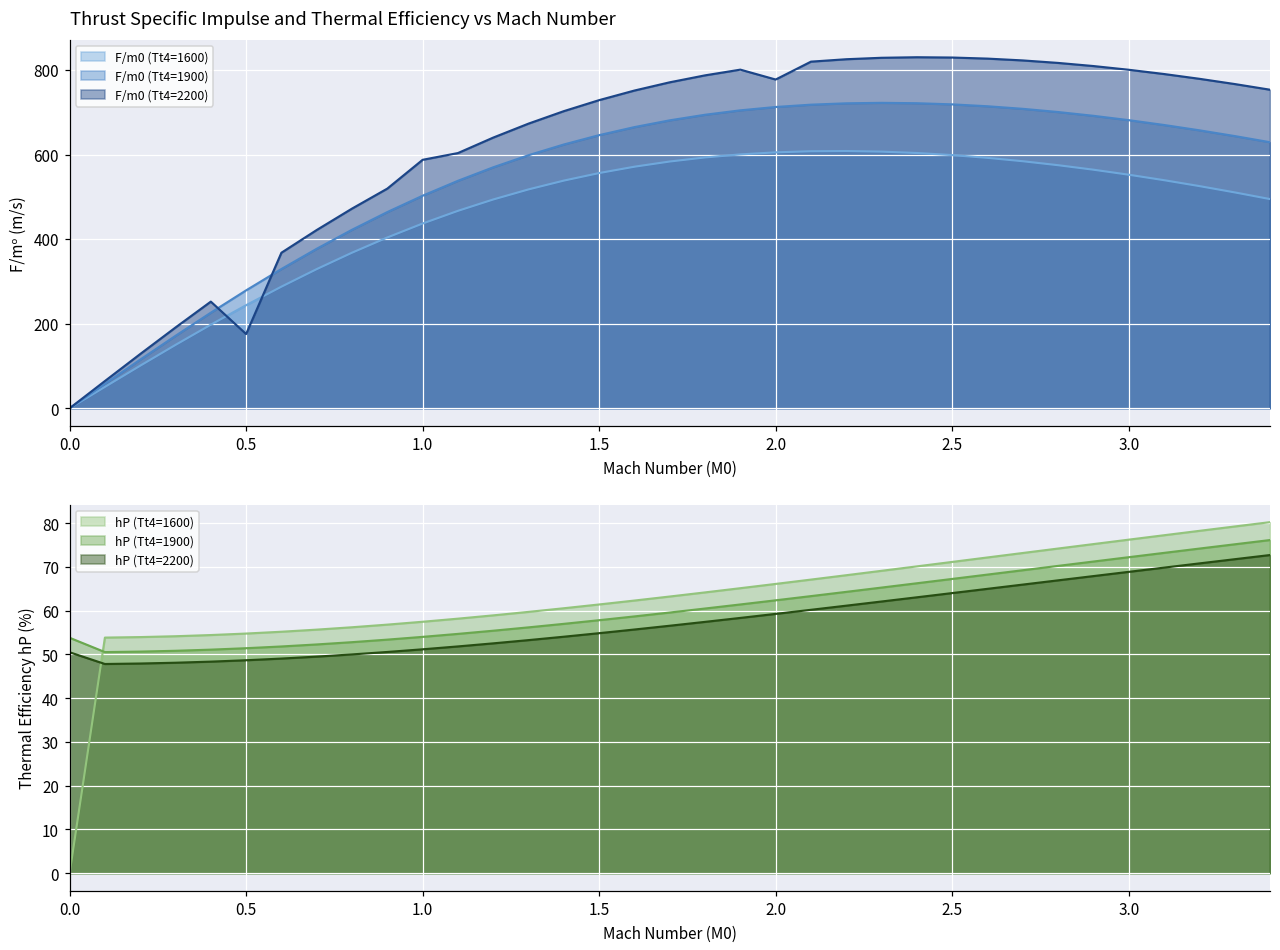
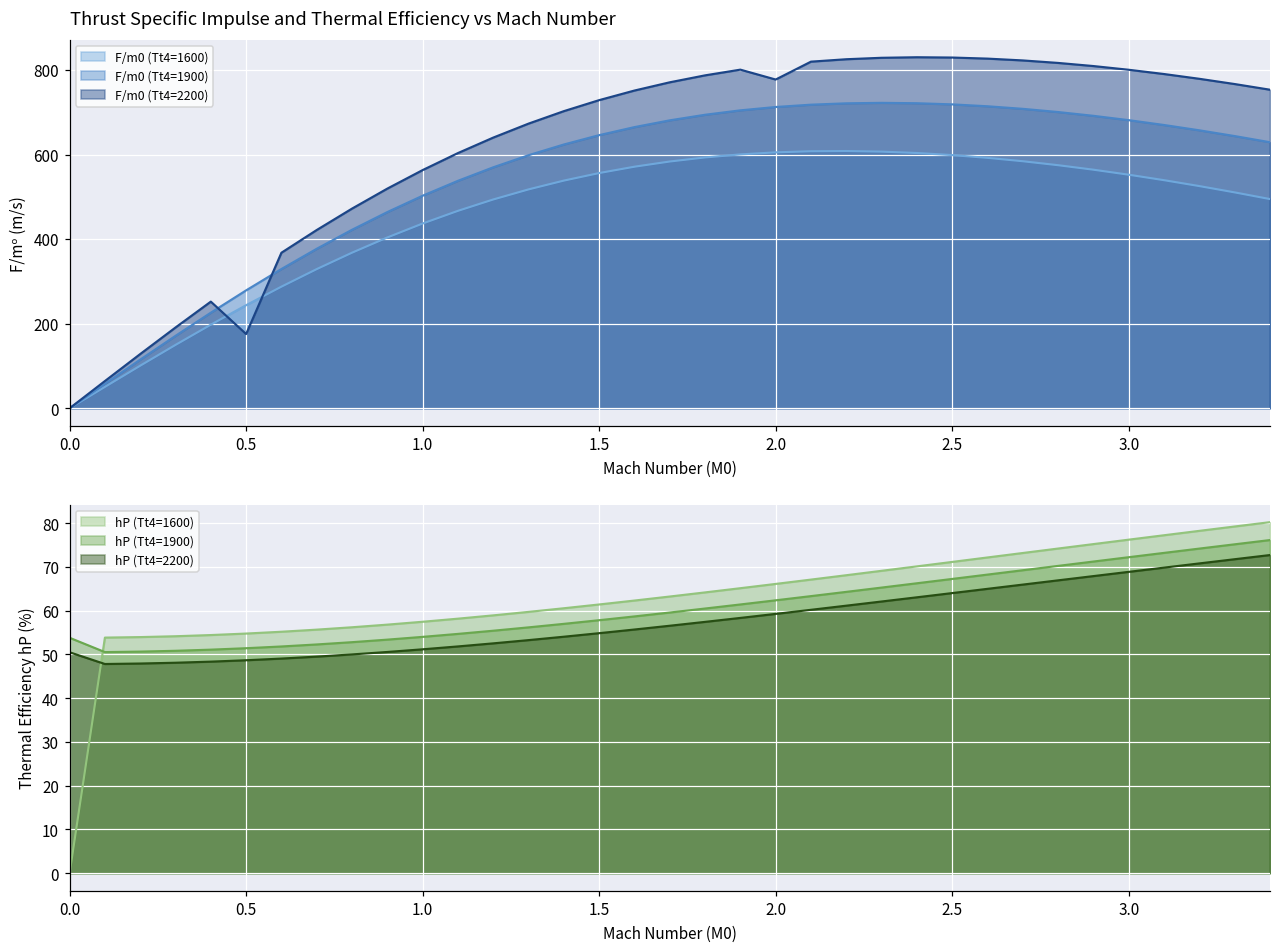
Thrust Specific Impulse and Thermal Efficiency vs Mach Number, F/m0 (Tt4=2200), 1.0: 590 -> 560
